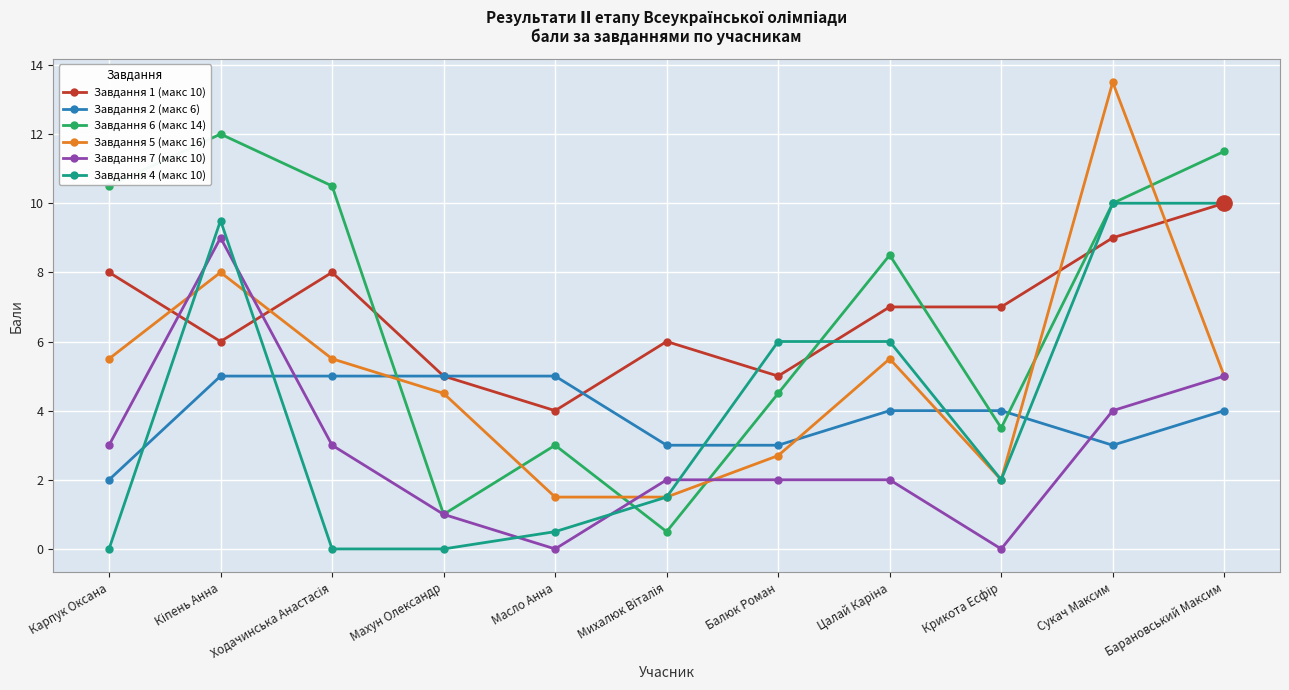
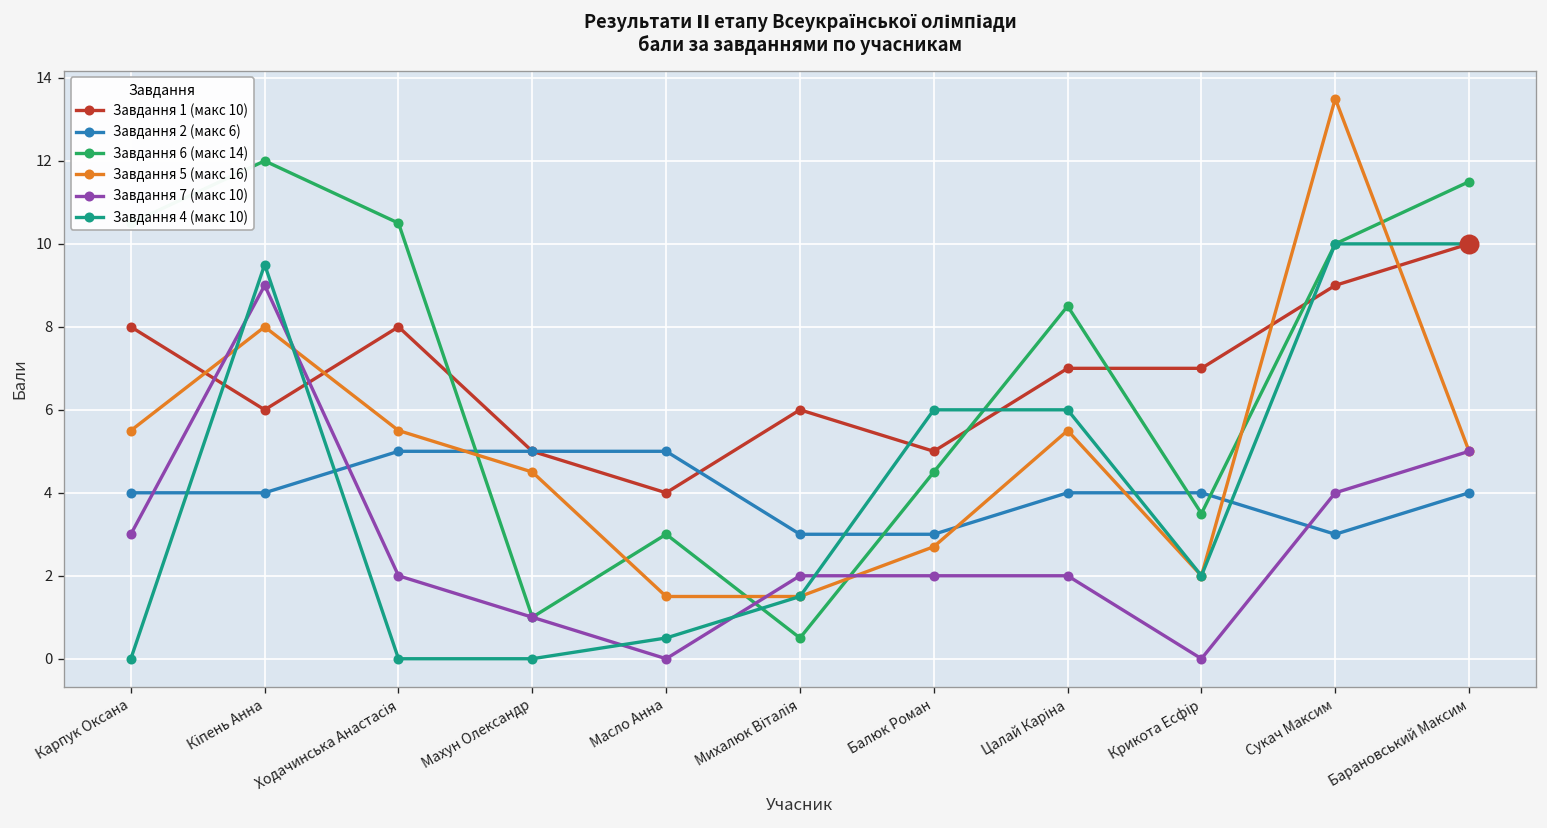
Завдання 2 (макс 6), Карпук Оксана: 2 -> 4
Завдання 2 (макс 6), Кіпень Анна: 5 -> 4
Завдання 7 (макс 10), Ходачинська Анастасія: 3 -> 2
